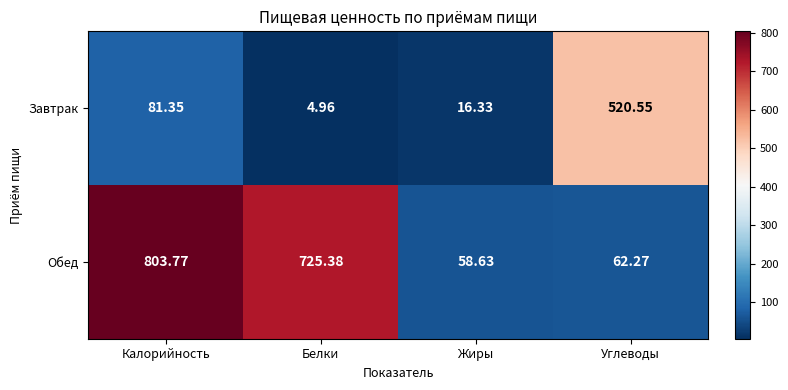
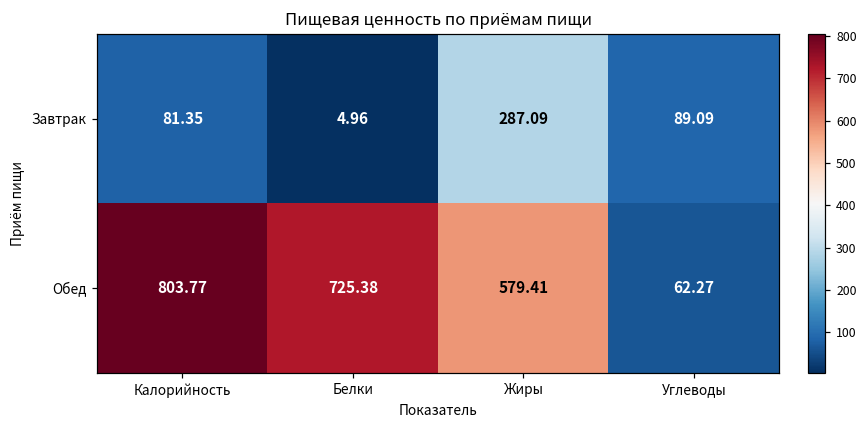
Завтрак, Жиры: 16.33 -> 287.09
Завтрак, Углеводы: 520.55 -> 89.09
Обед, Жиры: 58.63 -> 579.41
